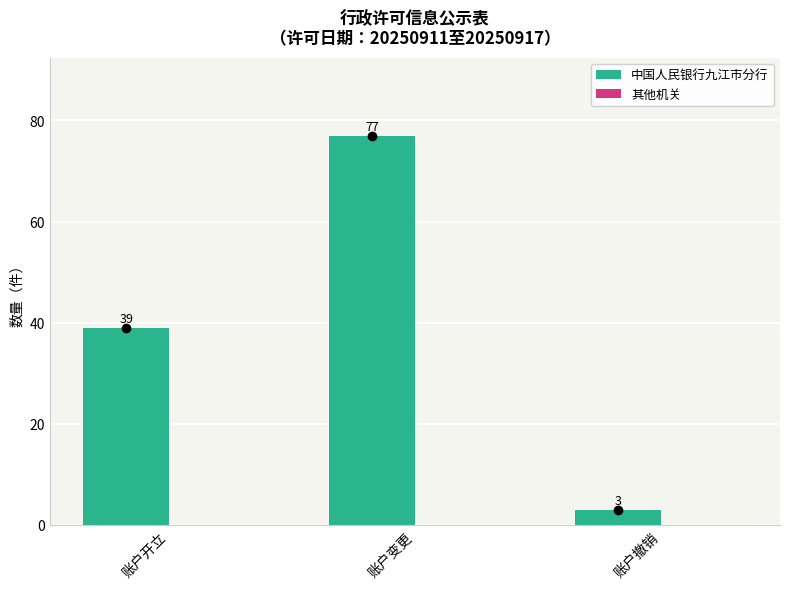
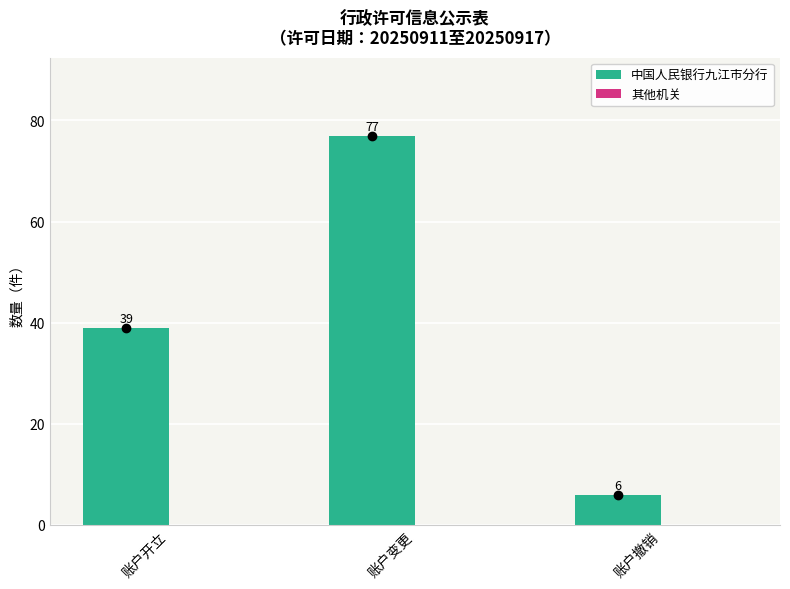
中国人民银行九江市分行, 账户撤销: 3 -> 6
